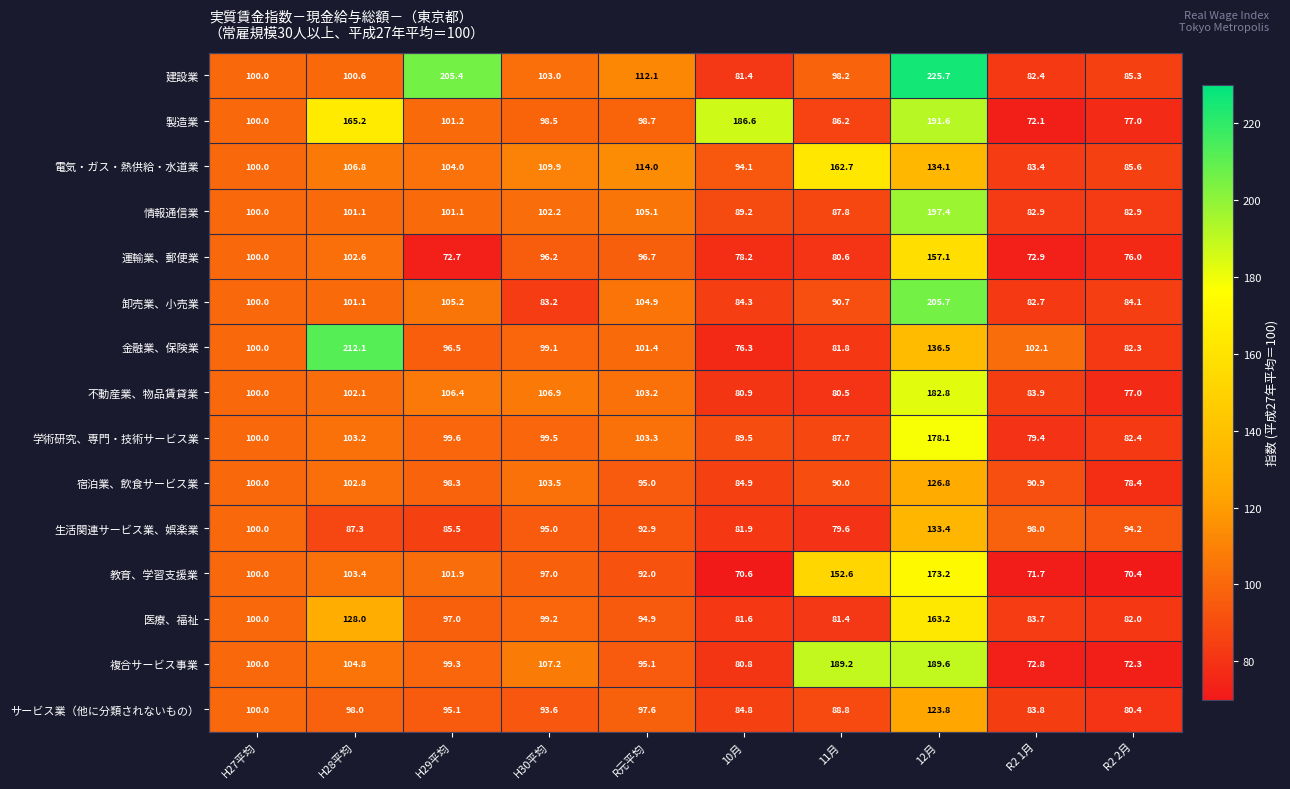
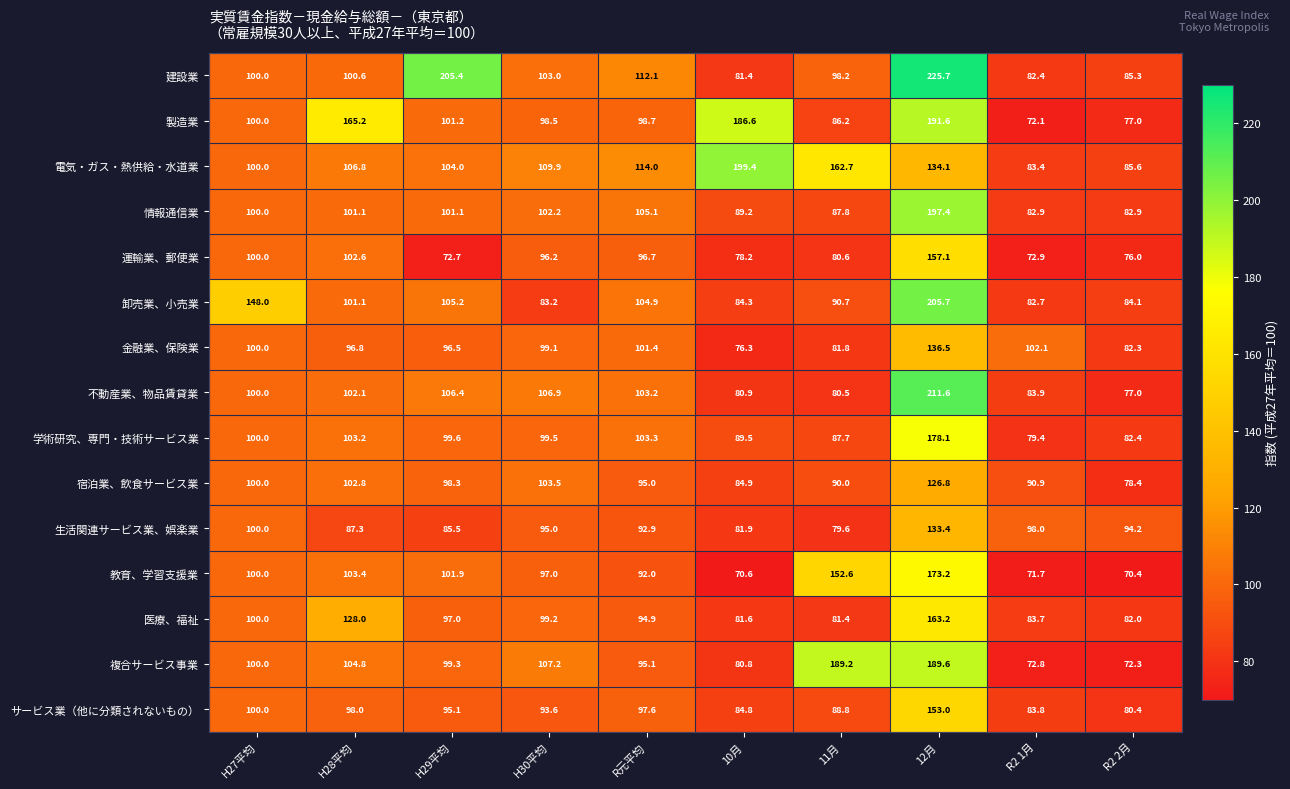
電気・ガス・熱供給・水道業, 10月: 94.1 -> 199.4
卸売業、小売業, H27平均: 100.0 -> 148.0
金融業、保険業, H28平均: 212.1 -> 96.8
不動産業、物品賃貸業, 12月: 182.8 -> 211.6
サービス業（他に分類されないもの）, 12月: 123.8 -> 153.0
